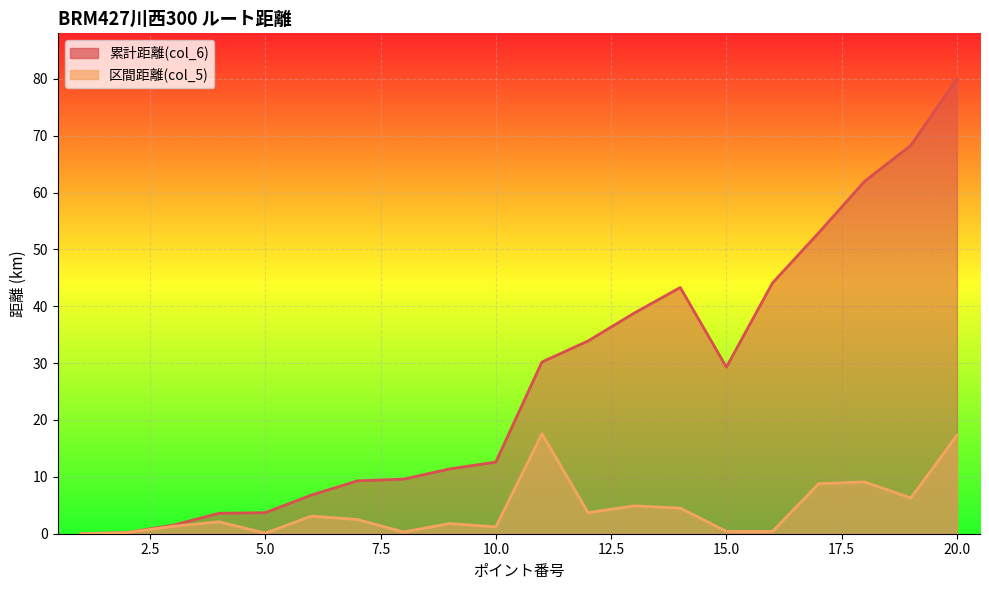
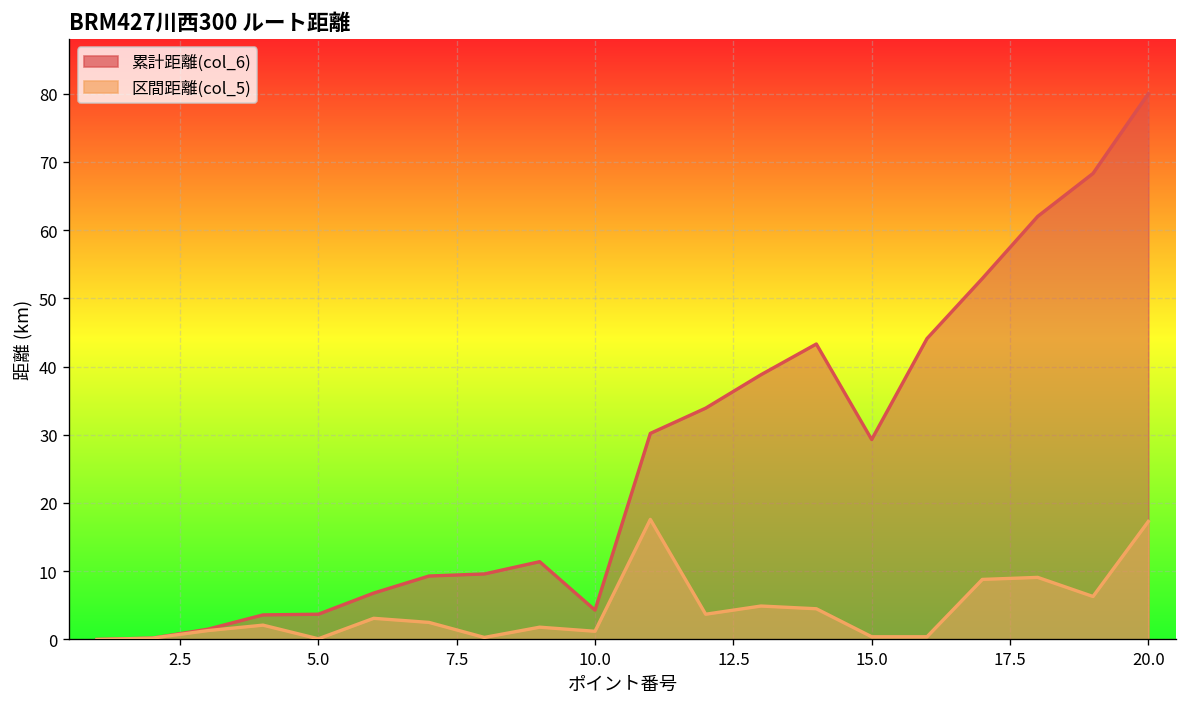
累計距離(col_6), 10.0: 13 -> 4
